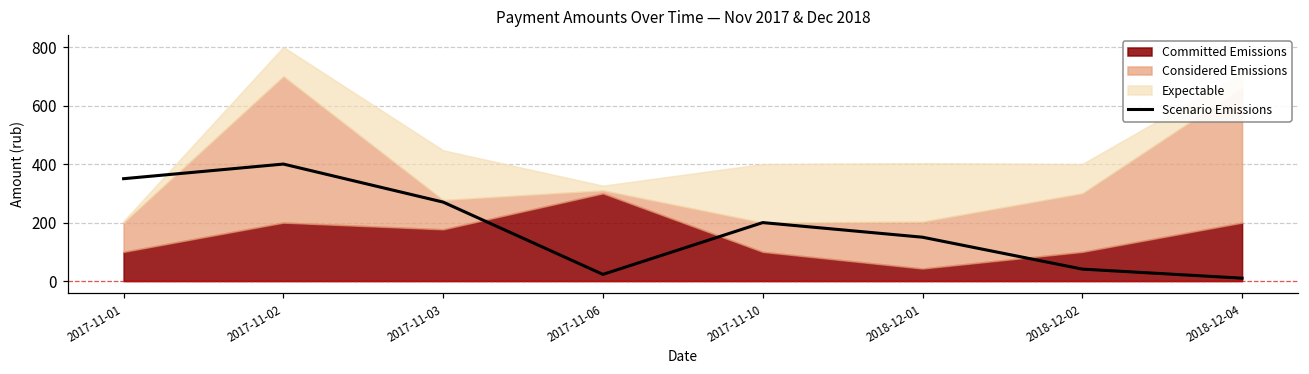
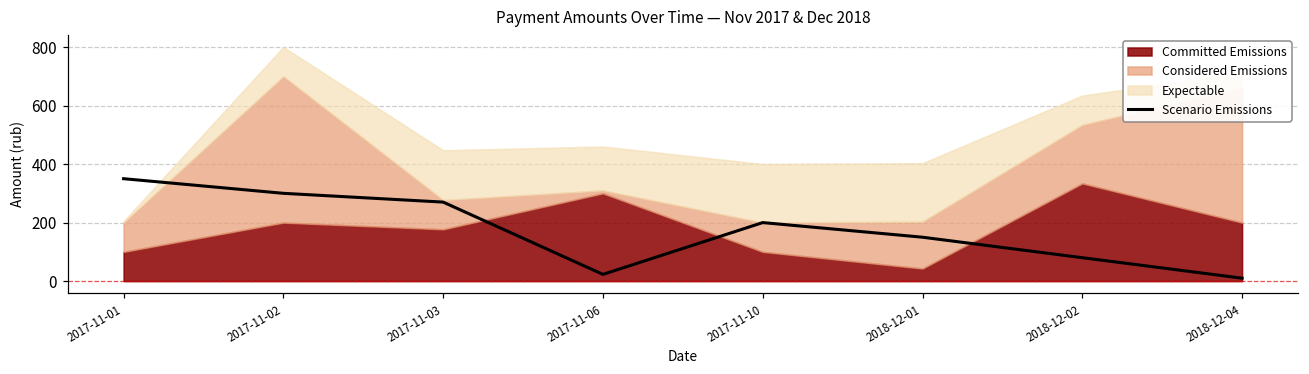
Scenario Emissions, 2017-11-02: 400 -> 300
Expectable, 2017-11-06: 20 -> 150
Scenario Emissions, 2018-12-02: 40 -> 80
Committed Emissions, 2018-12-02: 100 -> 330
